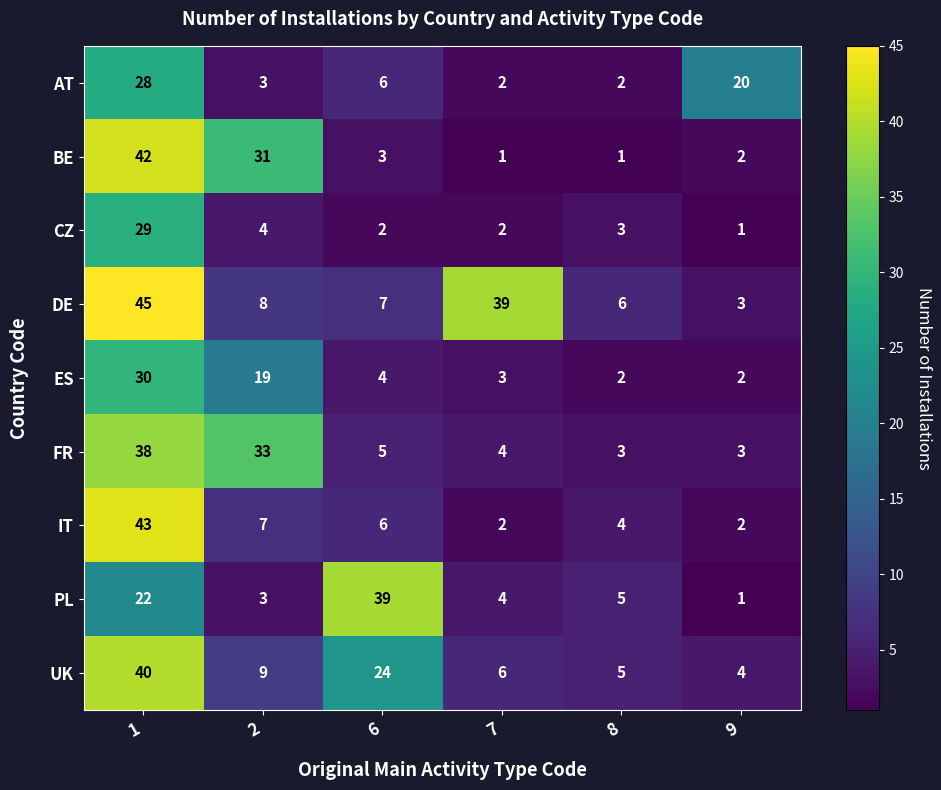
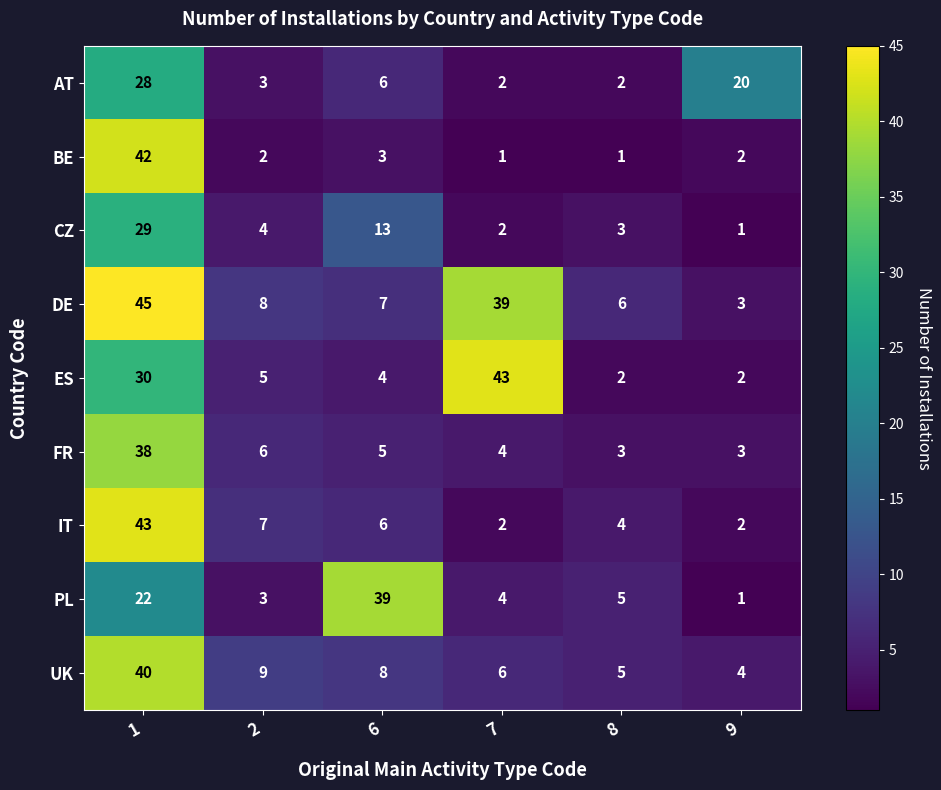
BE, 2: 31 -> 2
CZ, 6: 2 -> 13
ES, 2: 19 -> 5
ES, 7: 3 -> 43
FR, 2: 33 -> 6
UK, 6: 24 -> 8
